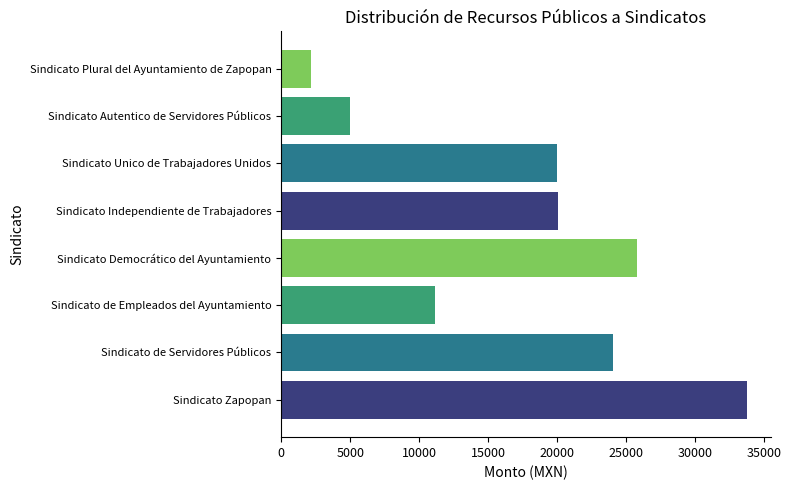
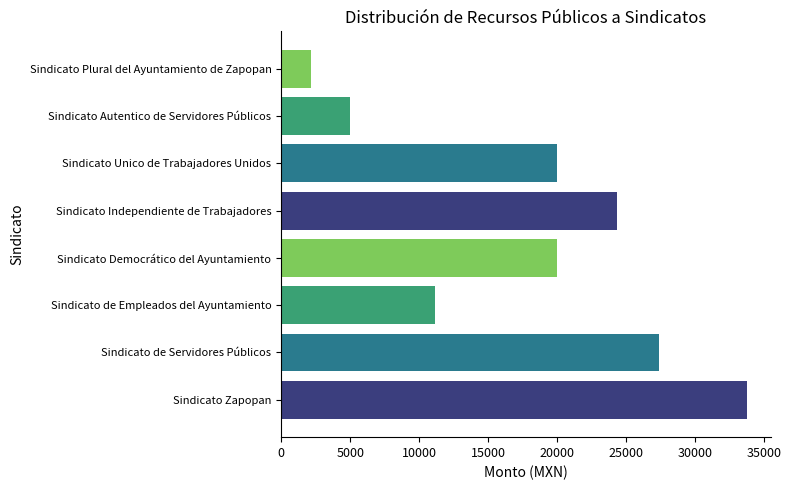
Sindicato Independiente de Trabajadores: 20100 -> 24300
Sindicato Democrático del Ayuntamiento: 25800 -> 20000
Sindicato de Servidores Públicos: 24000 -> 27300
